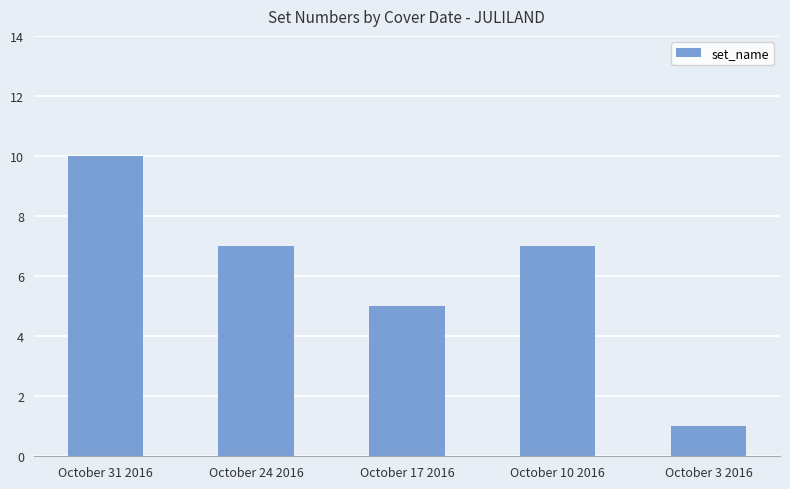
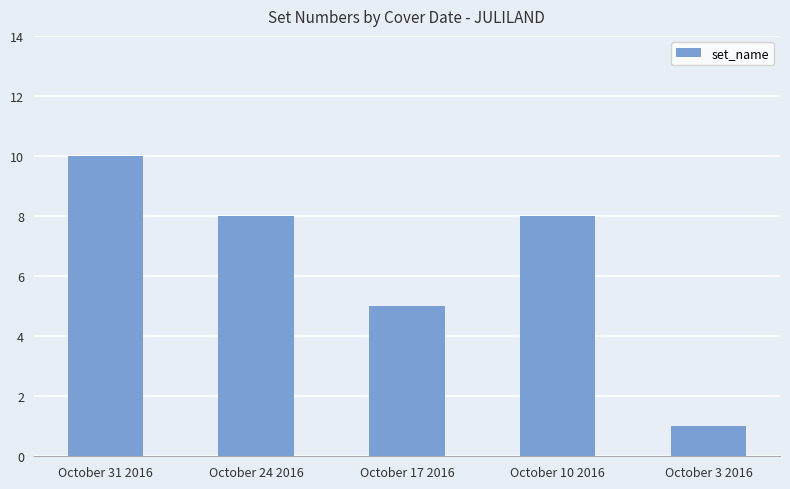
October 24 2016: 7 -> 8
October 10 2016: 7 -> 8
